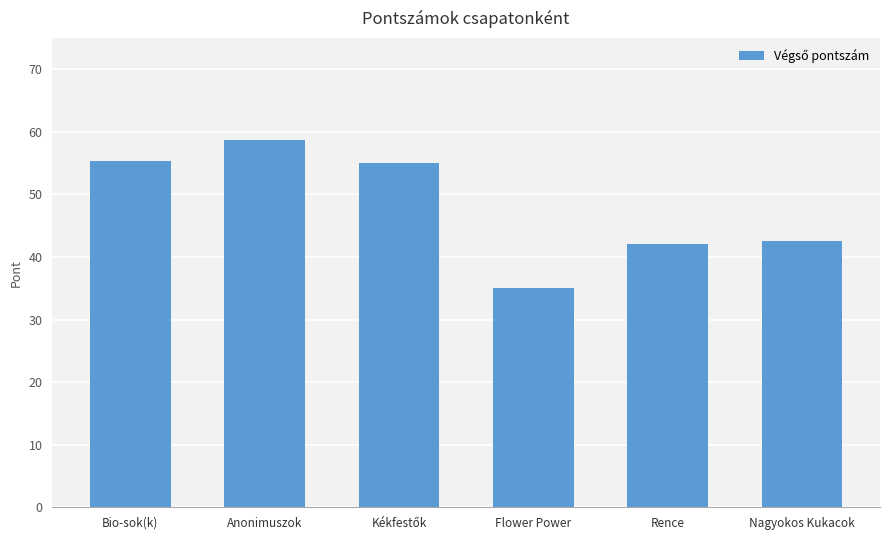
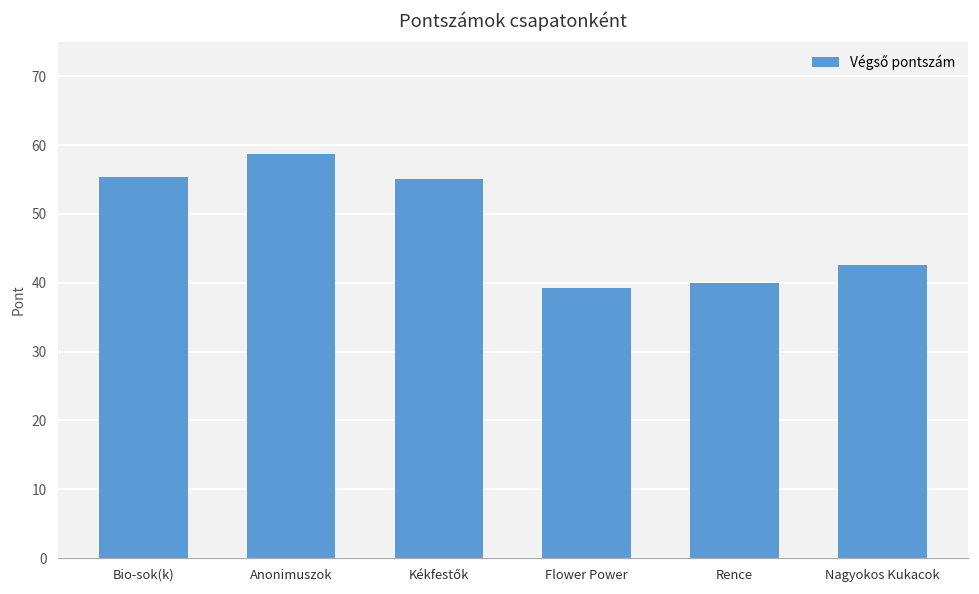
Flower Power: 35 -> 39
Rence: 42 -> 40
